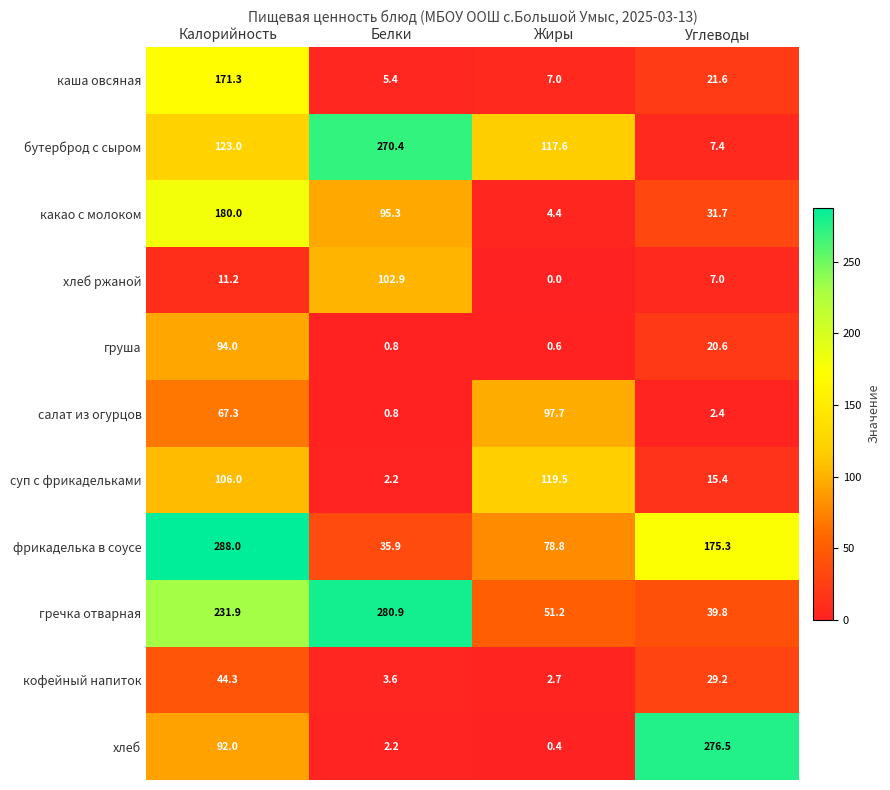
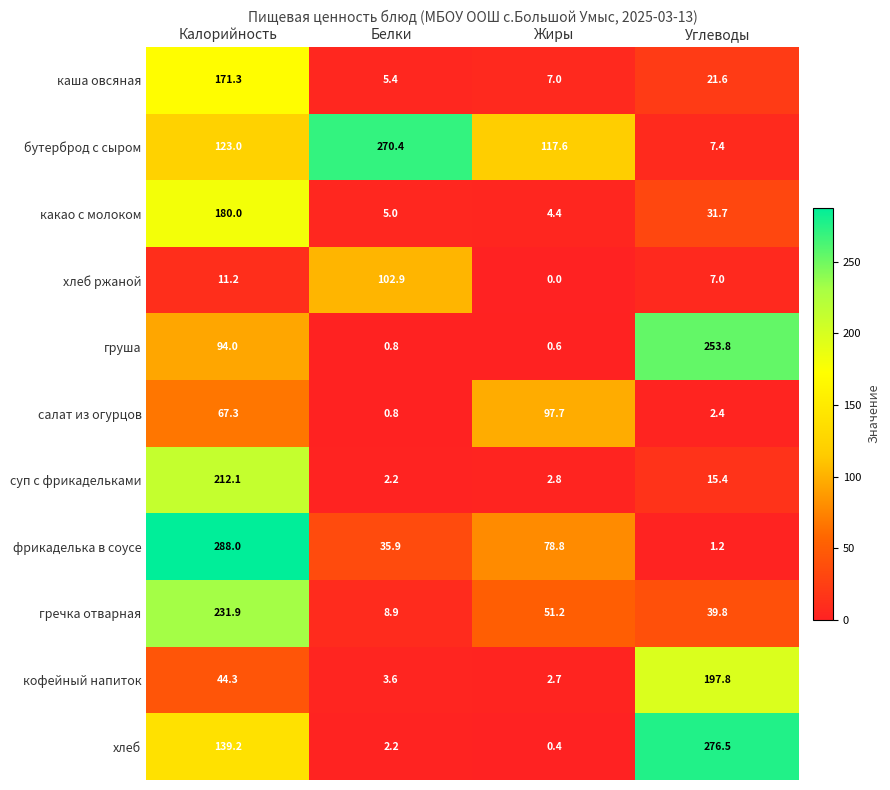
какао с молоком, Белки: 95.3 -> 5.0
груша, Углеводы: 20.6 -> 253.8
суп с фрикадельками, Калорийность: 106.0 -> 212.1
суп с фрикадельками, Жиры: 119.5 -> 2.8
фрикаделька в соусе, Углеводы: 175.3 -> 1.2
гречка отварная, Белки: 280.9 -> 8.9
кофейный напиток, Углеводы: 29.2 -> 197.8
хлеб, Калорийность: 92.0 -> 139.2
